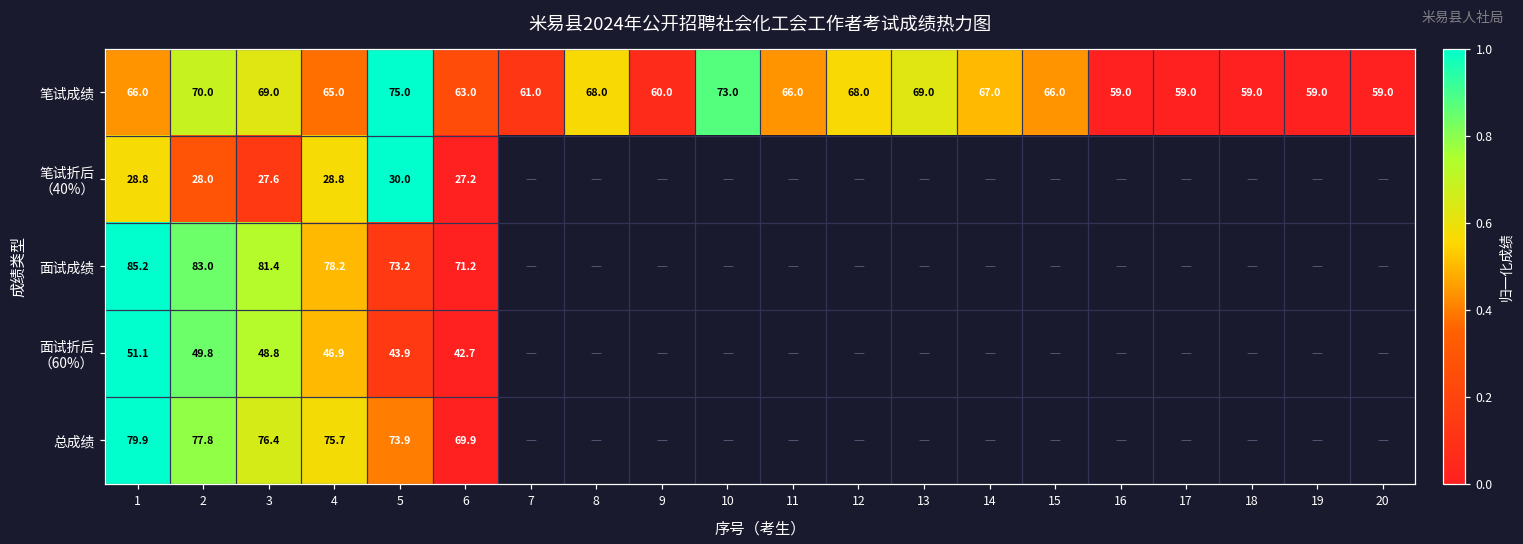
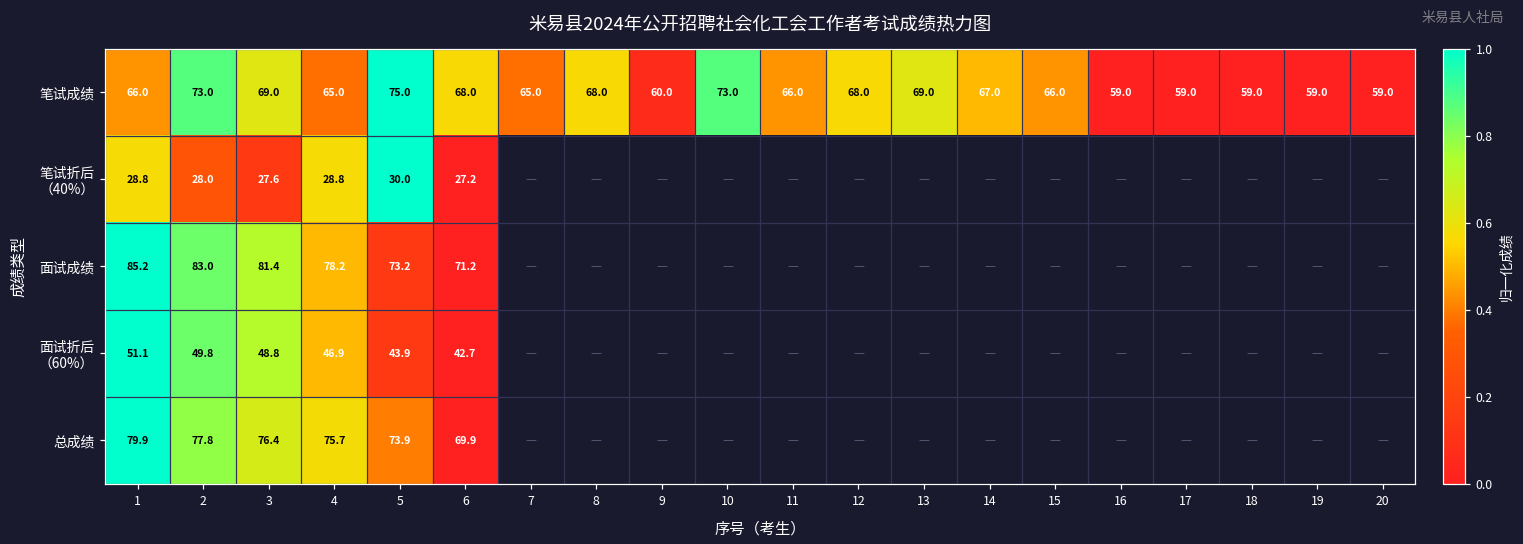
笔试成绩, 2: 70.0 -> 73.0
笔试成绩, 6: 63.0 -> 68.0
笔试成绩, 7: 61.0 -> 65.0
